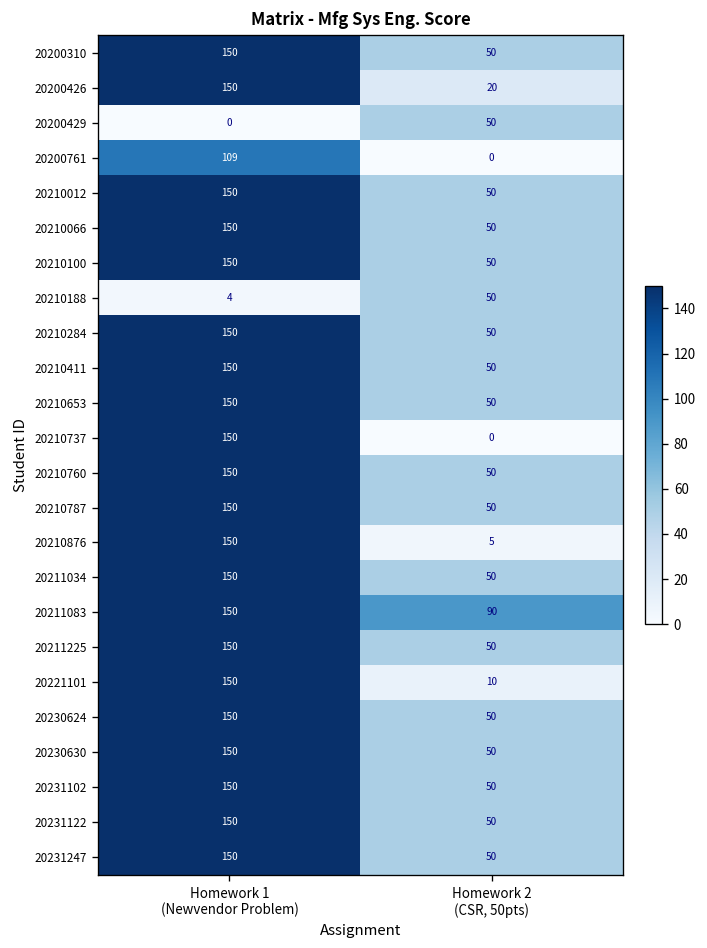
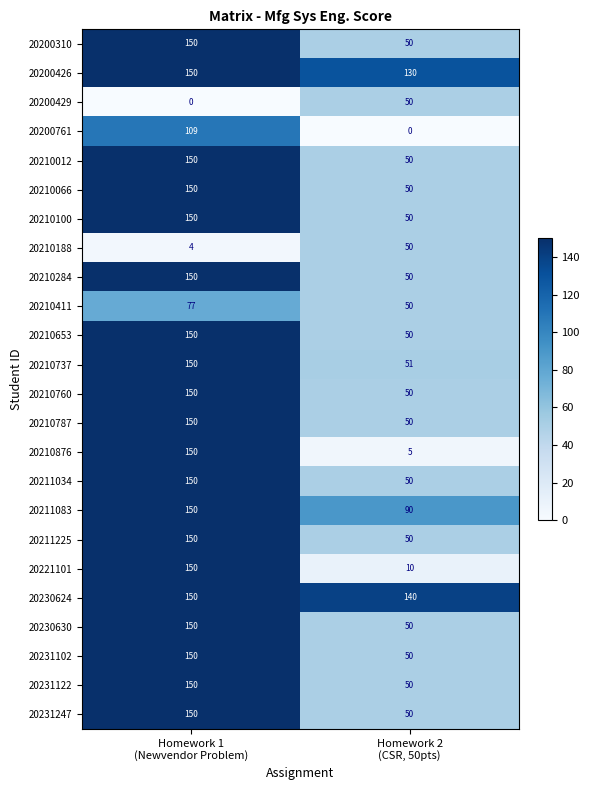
20200426, Homework 2 (CSR, 50pts): 20 -> 130
20210411, Homework 1 (Newvendor Problem): 150 -> 77
20210737, Homework 2 (CSR, 50pts): 0 -> 51
20230624, Homework 2 (CSR, 50pts): 50 -> 140
